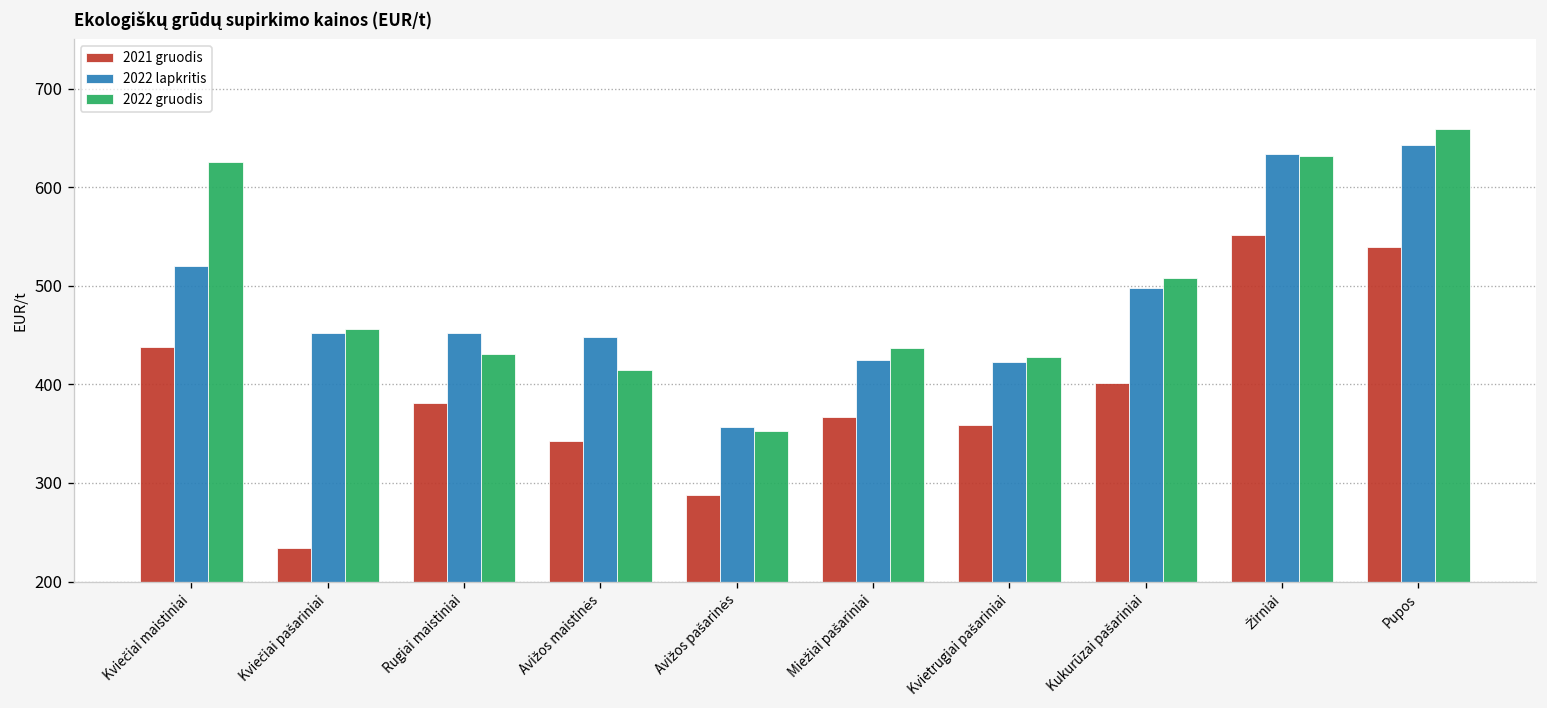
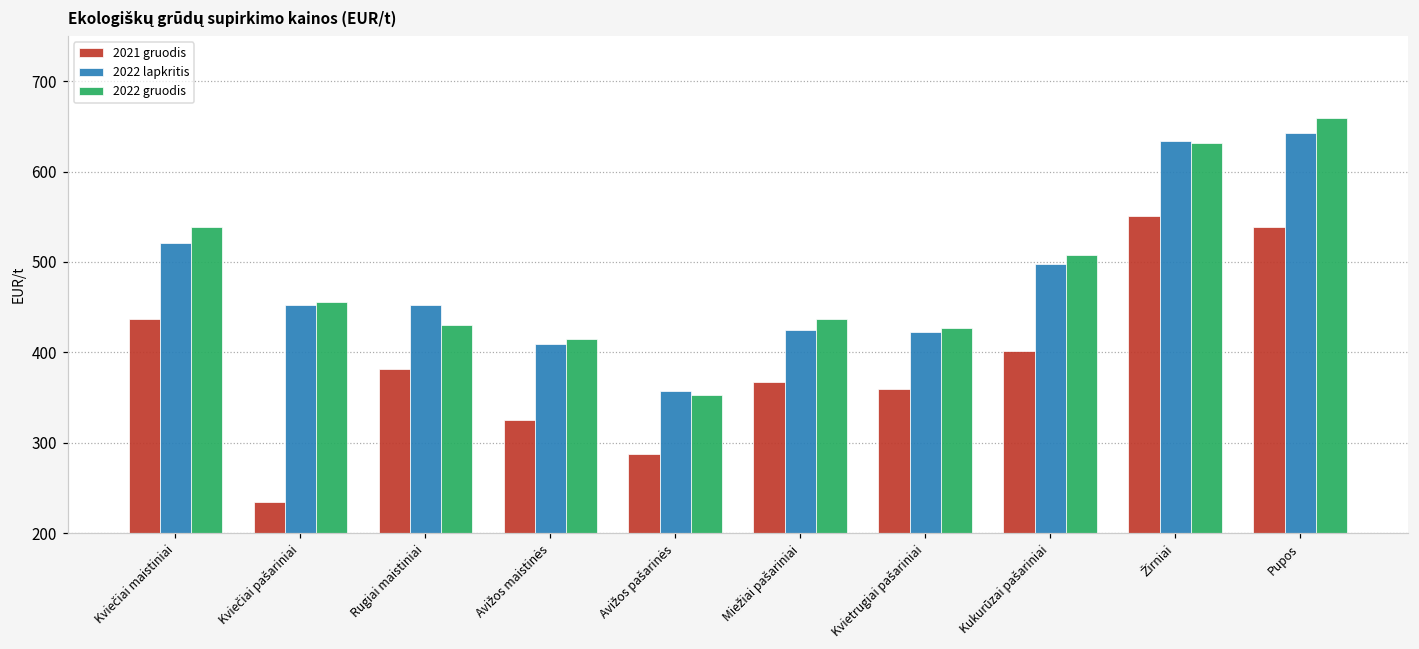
2022 gruodis, Kviečiai maistiniai: 630 -> 540
2021 gruodis, Avižos maistinės: 340 -> 330
2022 lapkritis, Avižos maistinės: 450 -> 410
